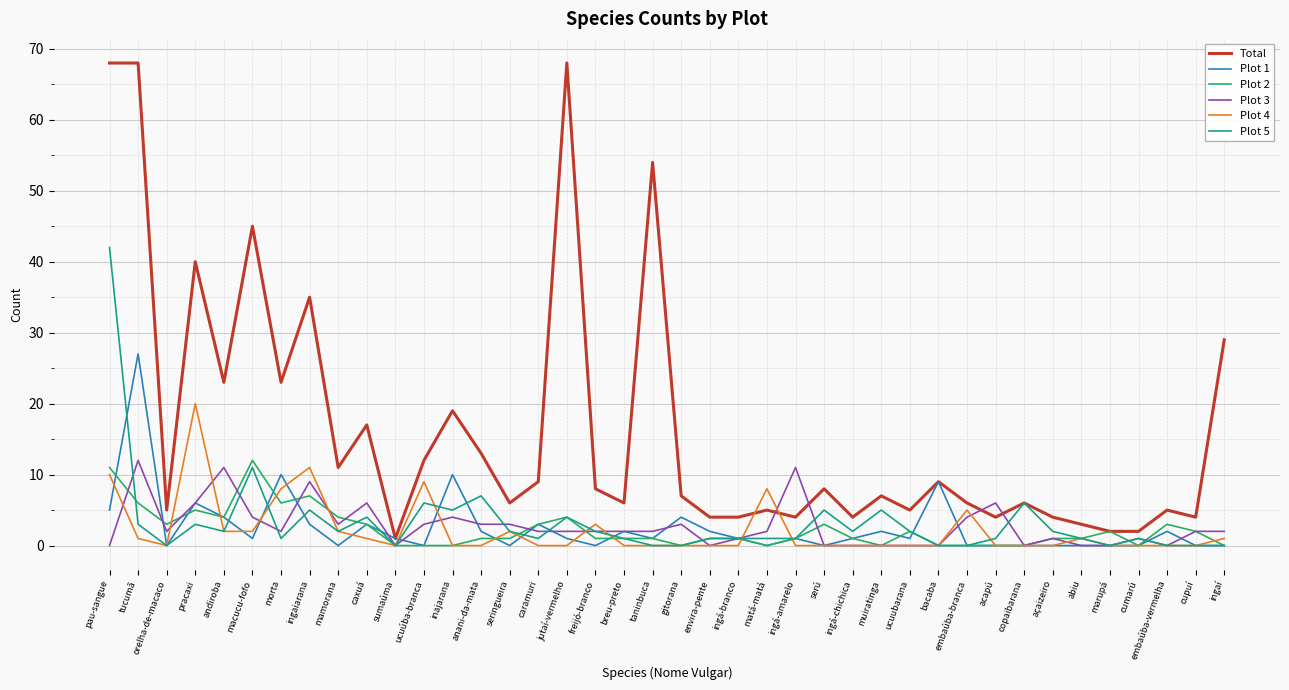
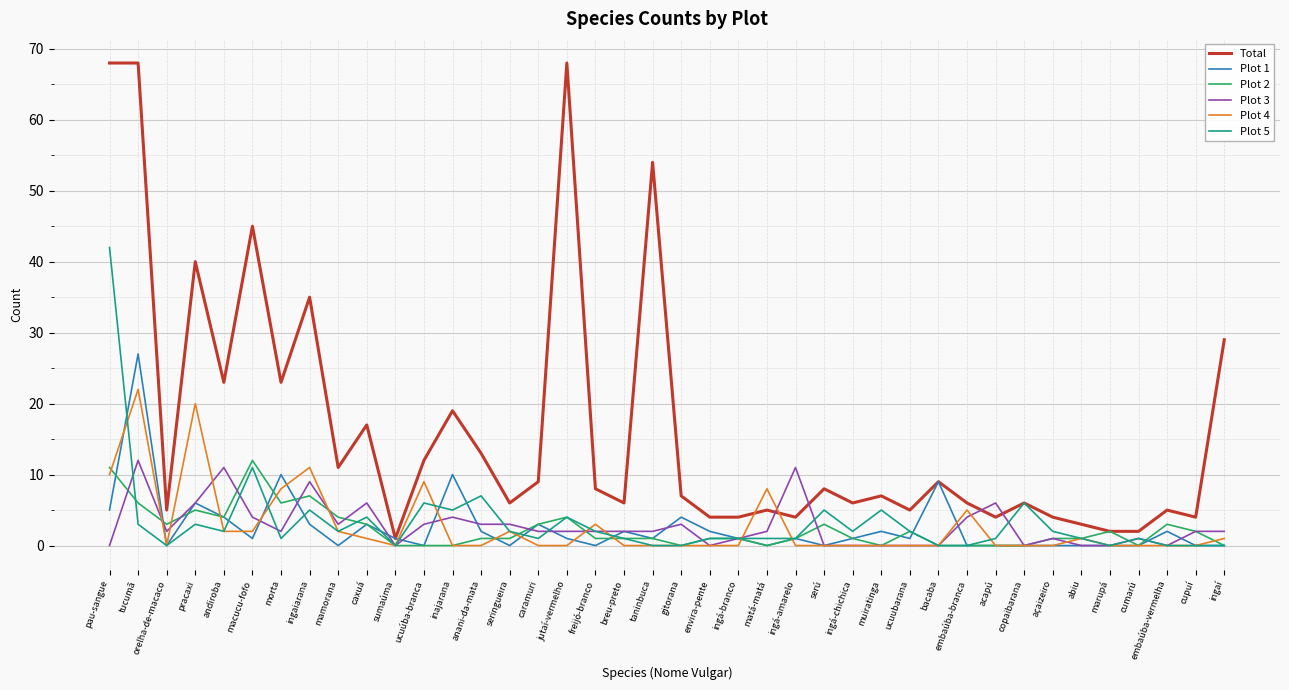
Plot 4, tucumã: 1 -> 22
Total, ingá-chichica: 4 -> 6
